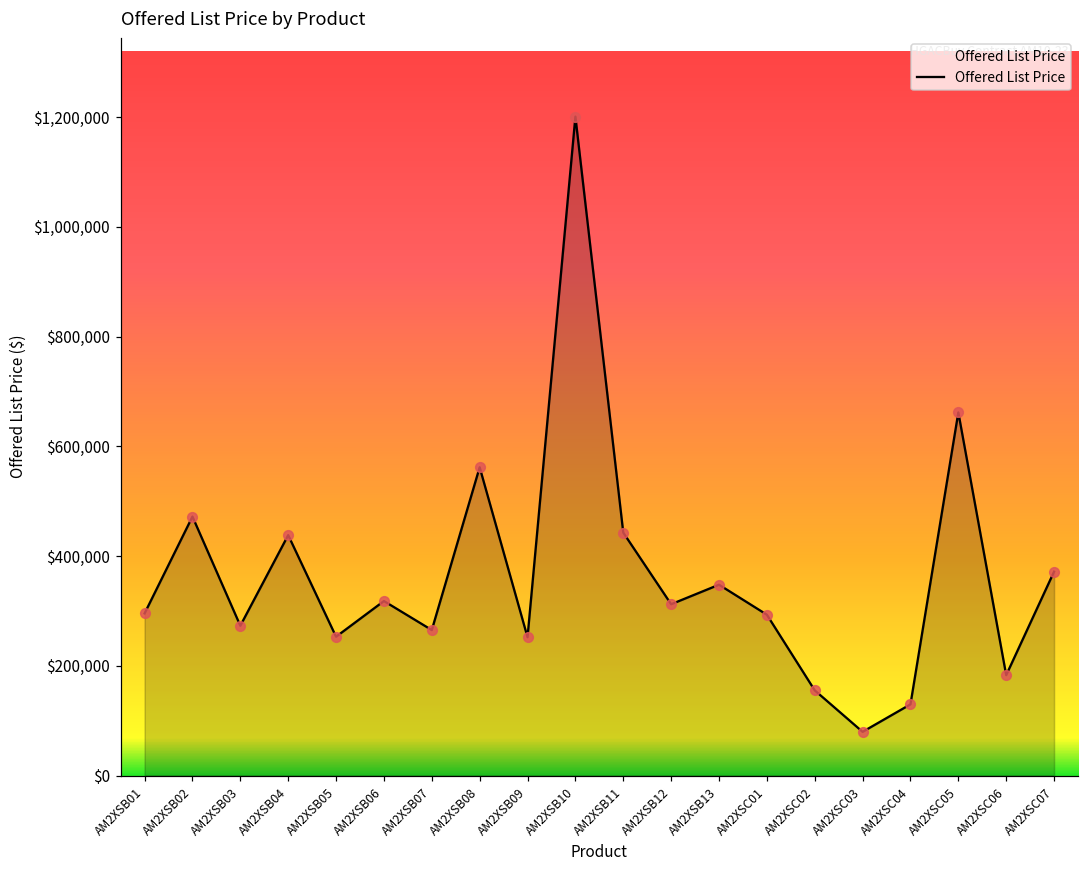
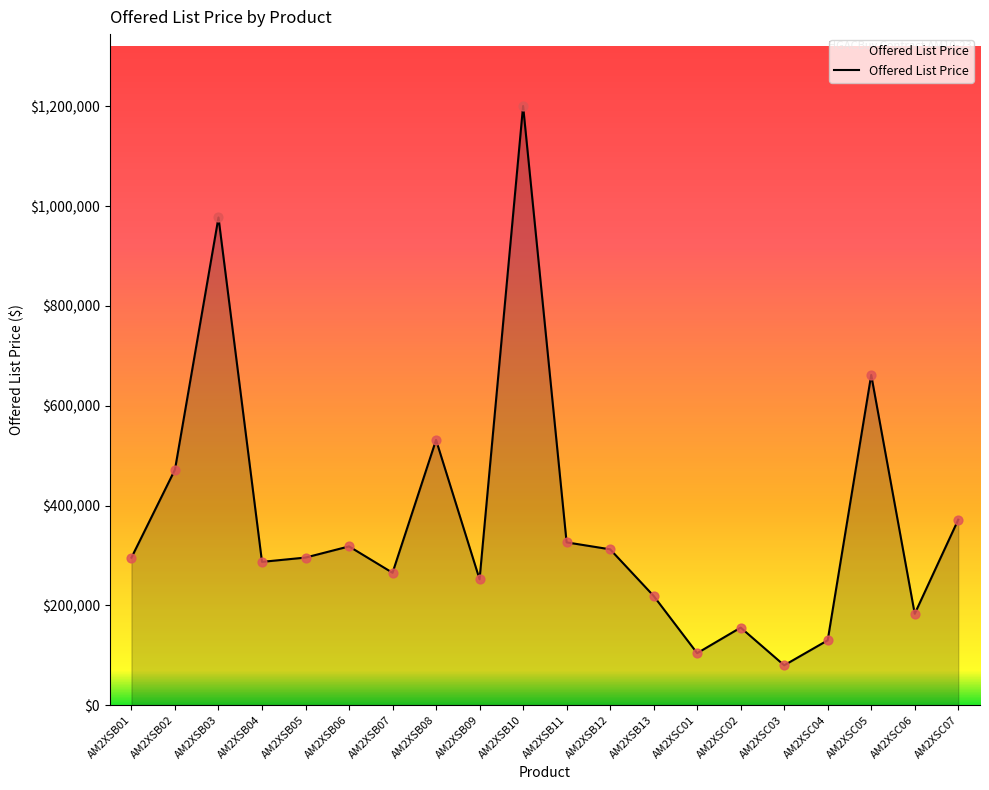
AM2XSB03: $270,000 -> $980,000
AM2XSB04: $440,000 -> $290,000
AM2XSB05: $250,000 -> $300,000
AM2XSB08: $560,000 -> $530,000
AM2XSB11: $440,000 -> $330,000
AM2XSB13: $350,000 -> $220,000
AM2XSC01: $290,000 -> $100,000
